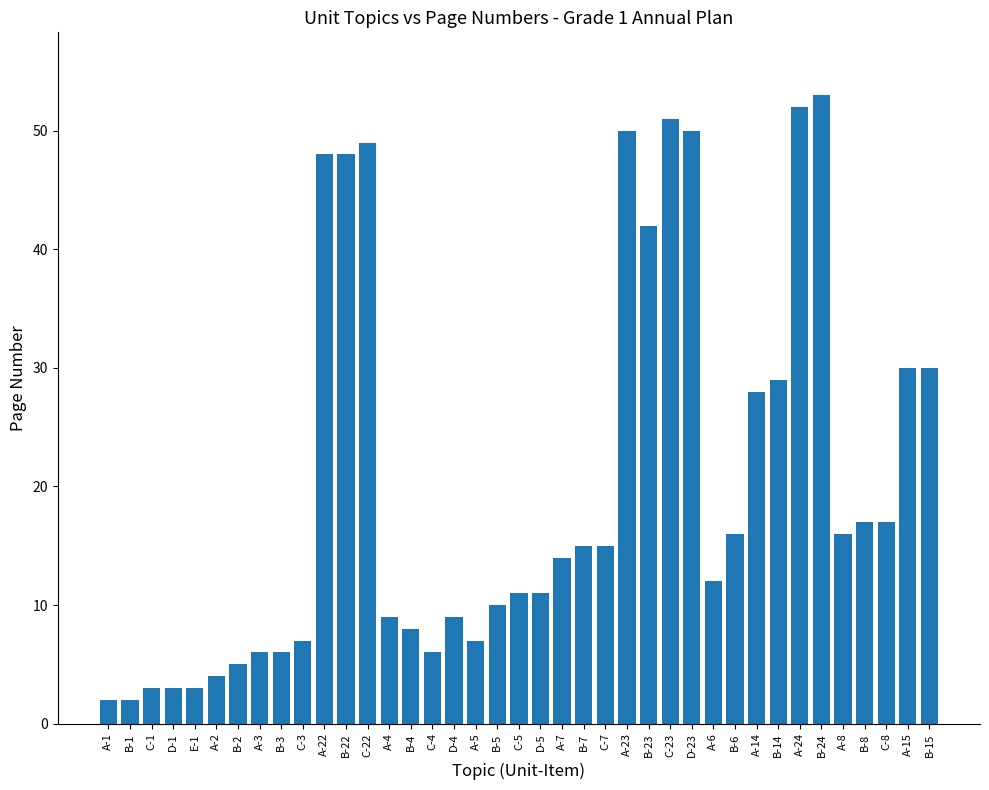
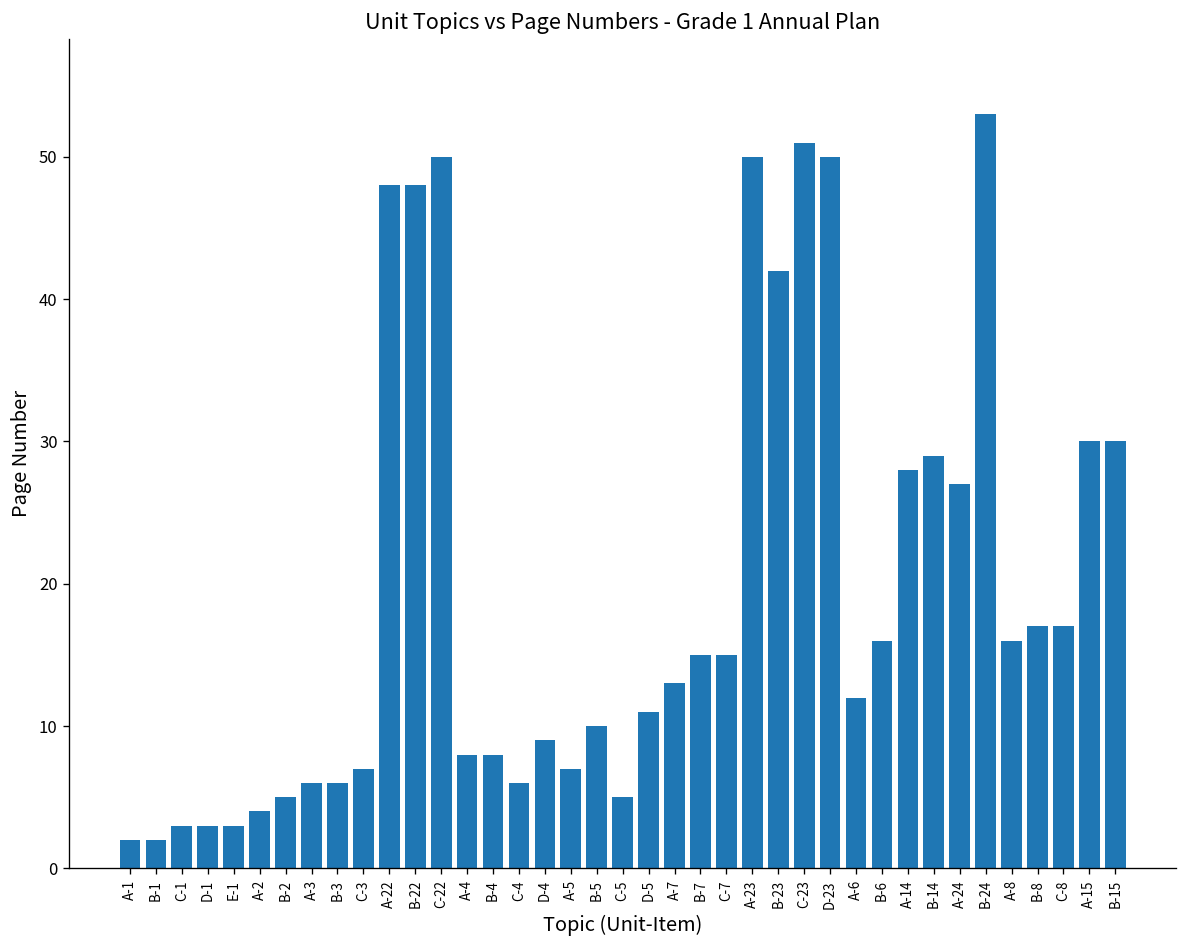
C-22: 49 -> 50
A-4: 9 -> 8
C-5: 11 -> 5
A-7: 14 -> 13
A-24: 52 -> 27
